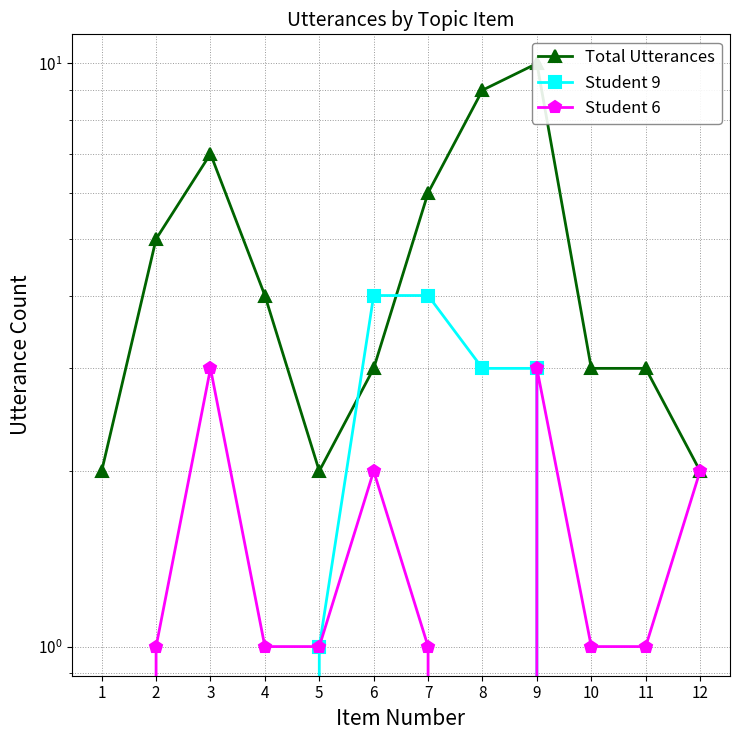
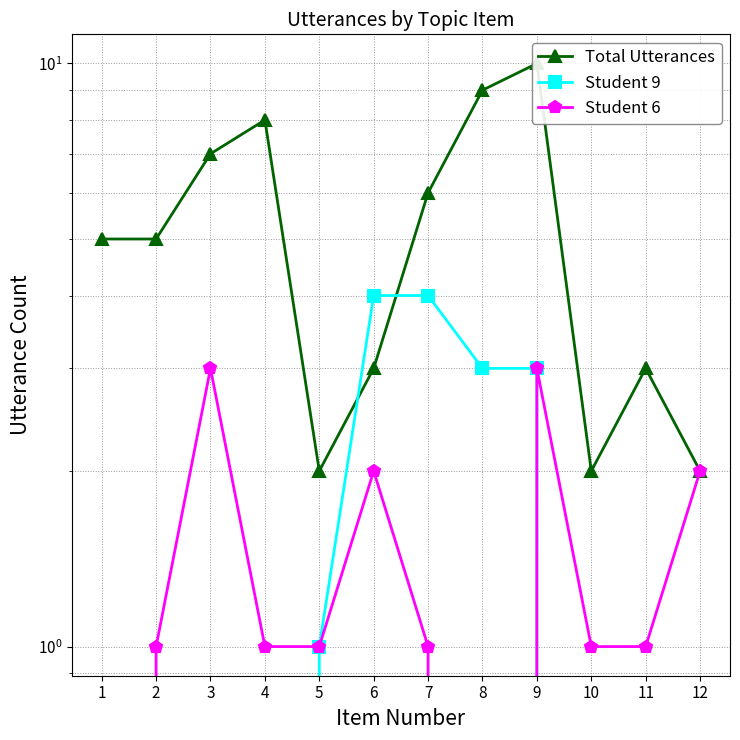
Total Utterances, 1: 2 -> 5
Total Utterances, 4: 4 -> 8
Total Utterances, 10: 3 -> 2
